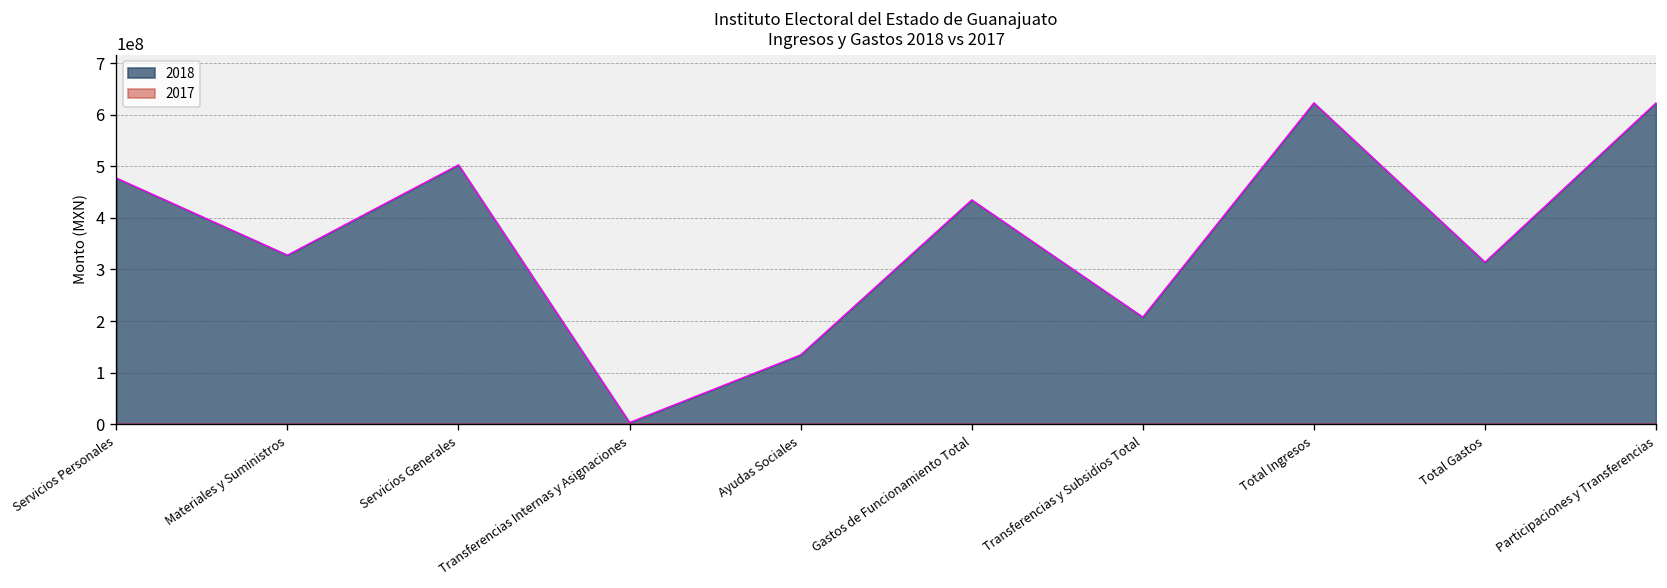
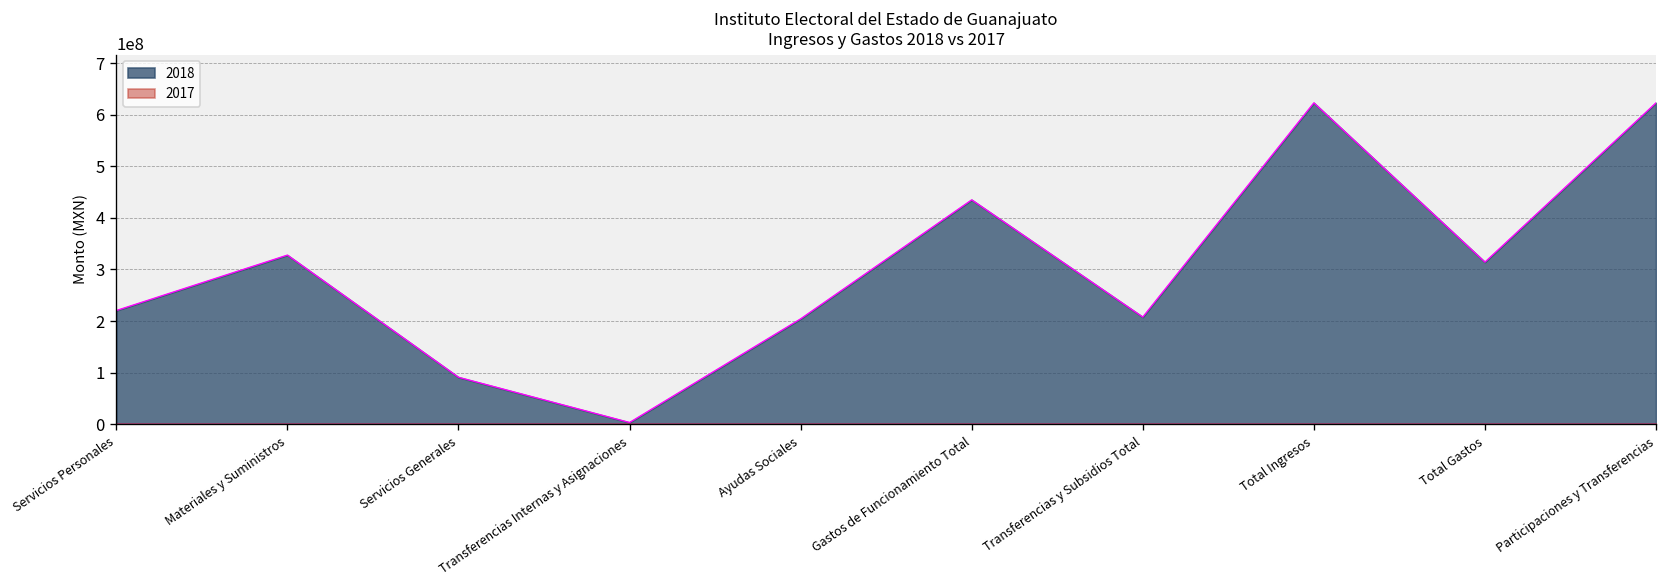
2018, Servicios Personales: 480000000 -> 220000000
2018, Servicios Generales: 500000000 -> 90000000
2018, Ayudas Sociales: 130000000 -> 200000000
